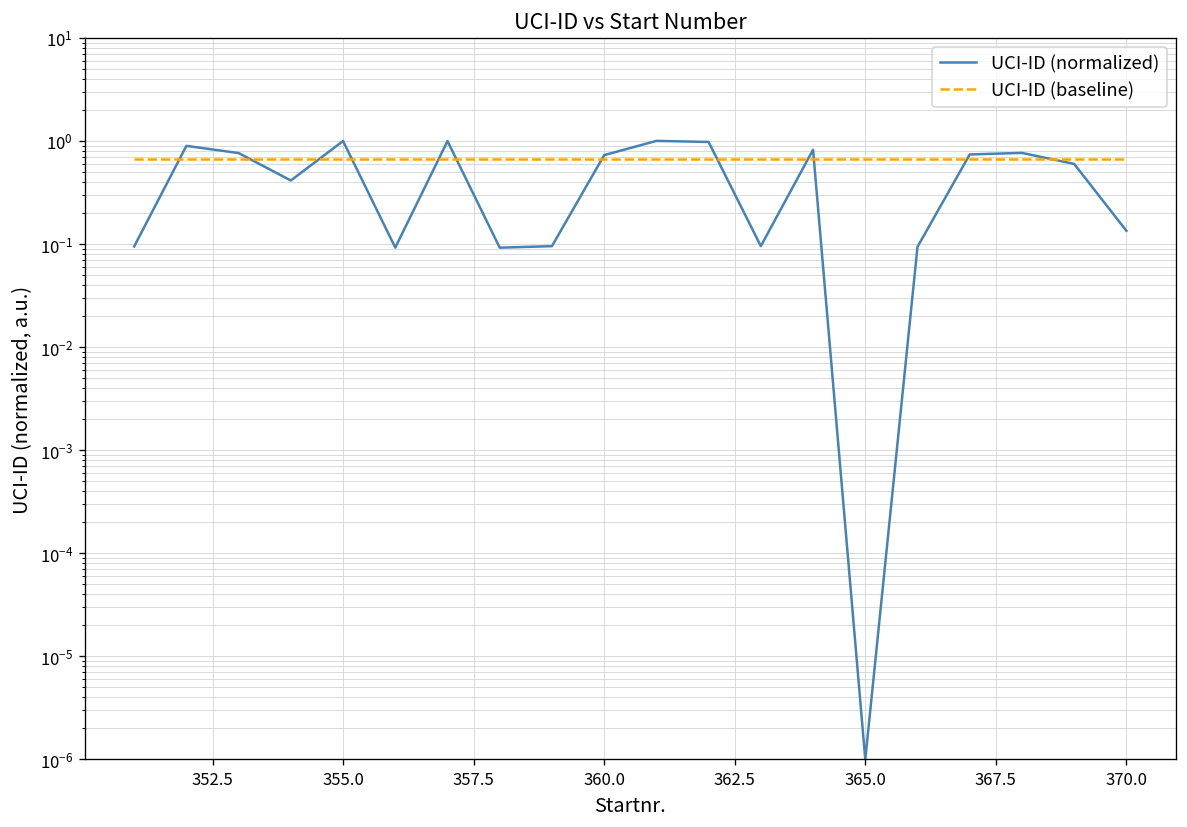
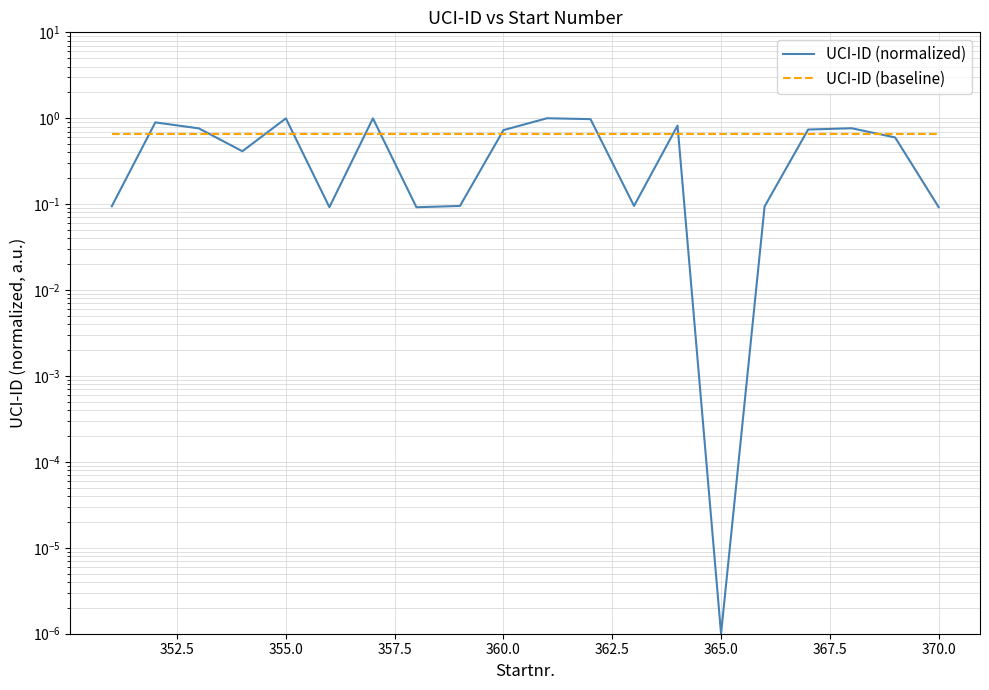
UCI-ID (normalized), 370.0: 0.13 -> 0.09
